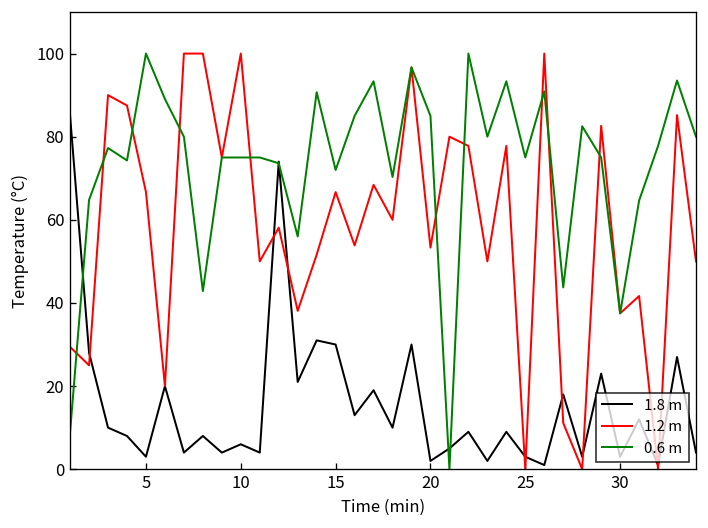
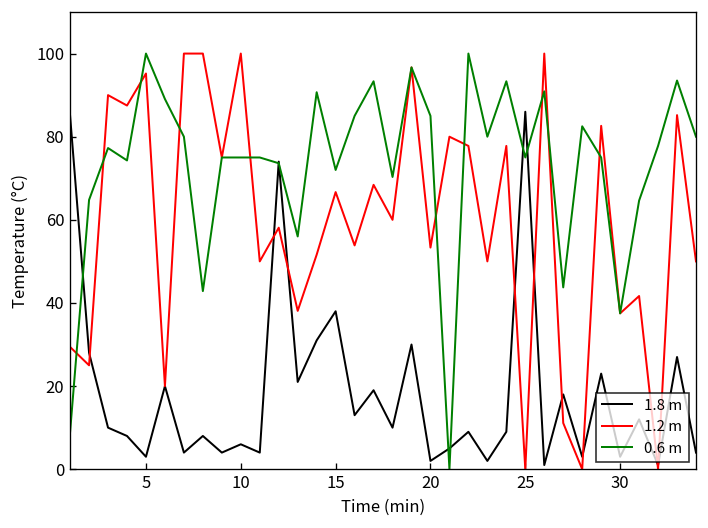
1.2 m, 5: 67 -> 95
1.8 m, 15: 30 -> 38
1.8 m, 25: 3 -> 86
